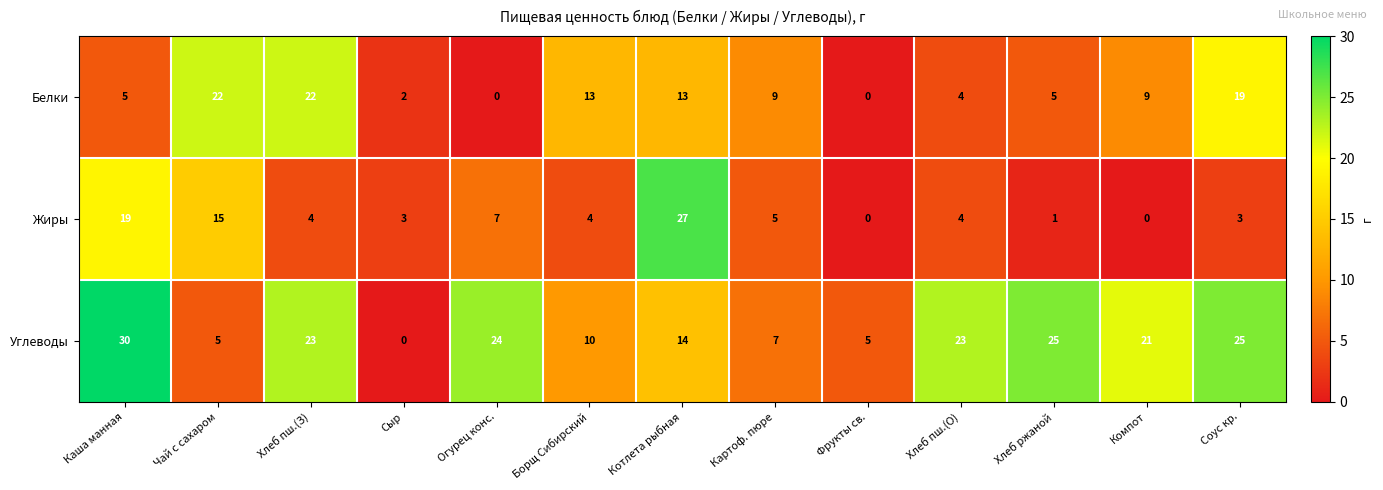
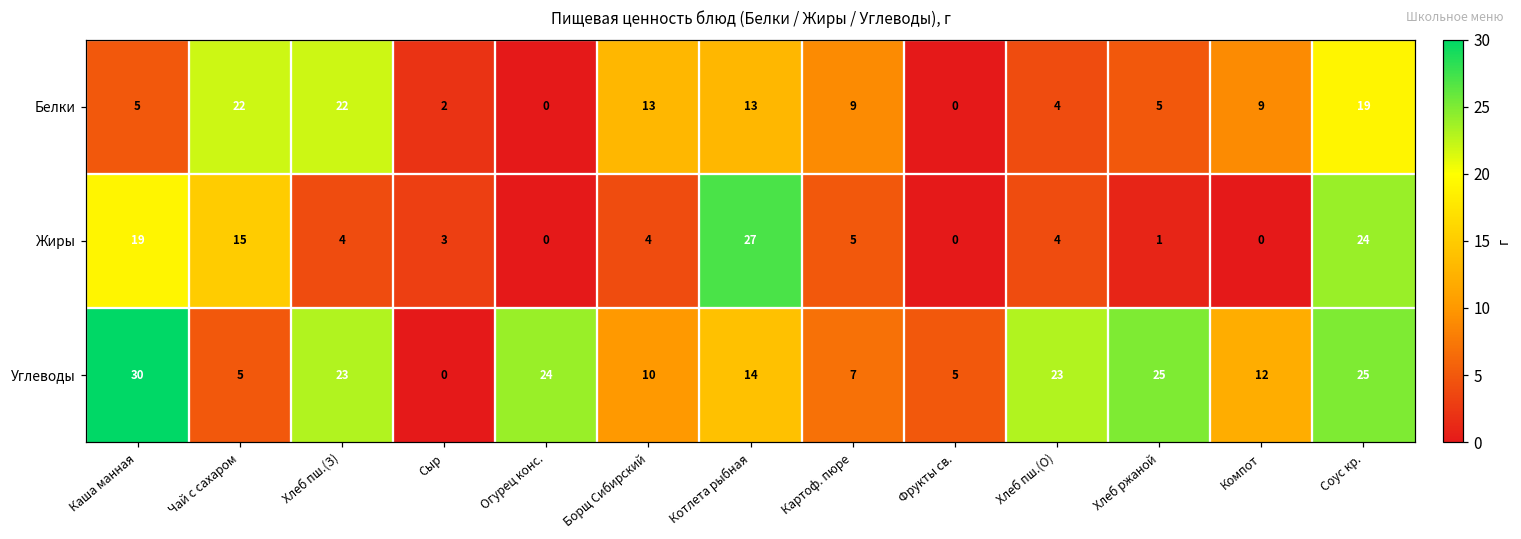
Жиры, Огурец конс.: 7 -> 0
Жиры, Соус кр.: 3 -> 24
Углеводы, Компот: 21 -> 12
